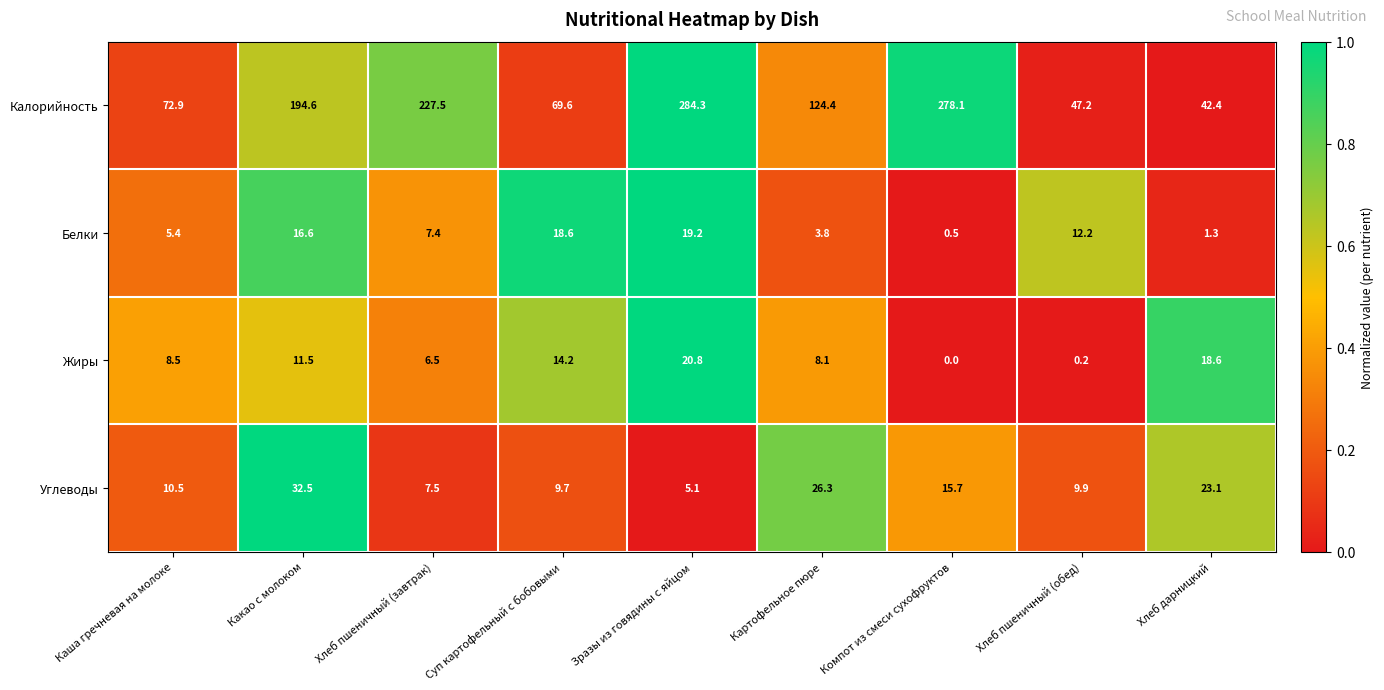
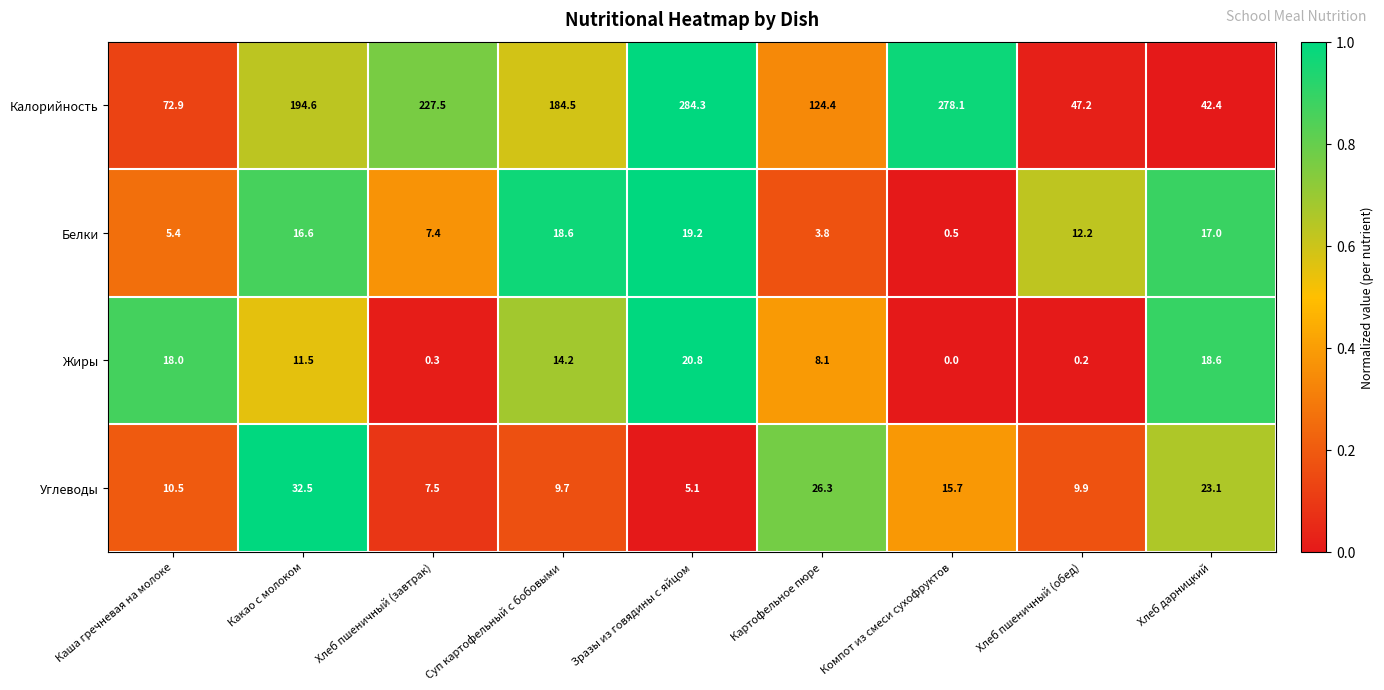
Калорийность, Суп картофельный с бобовыми: 69.6 -> 184.5
Белки, Хлеб дарницкий: 1.3 -> 17.0
Жиры, Каша гречневая на молоке: 8.5 -> 18.0
Жиры, Хлеб пшеничный (завтрак): 6.5 -> 0.3
